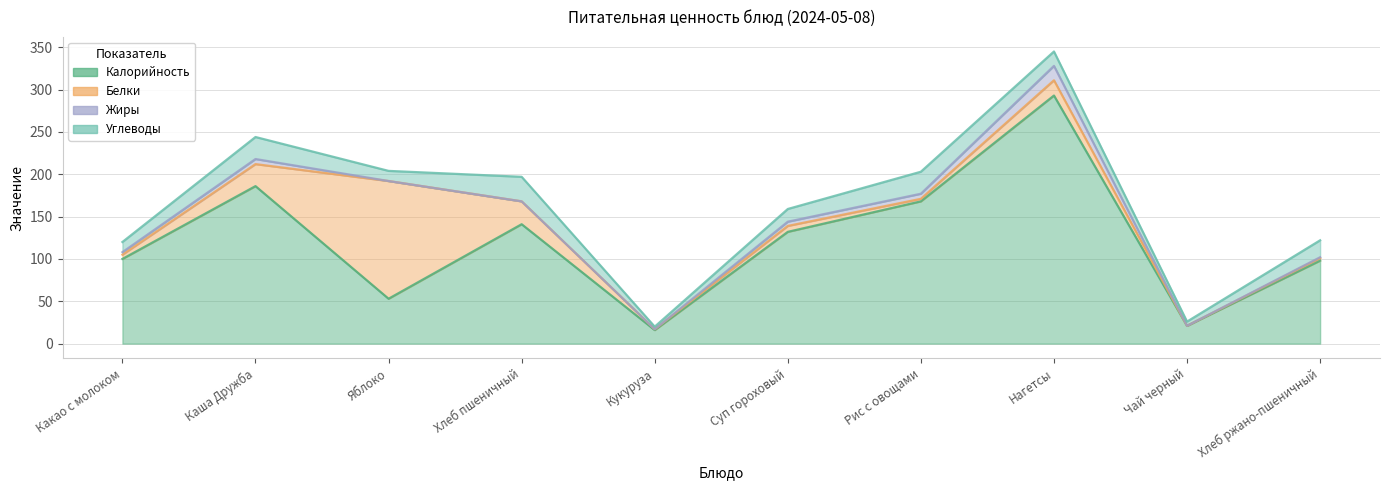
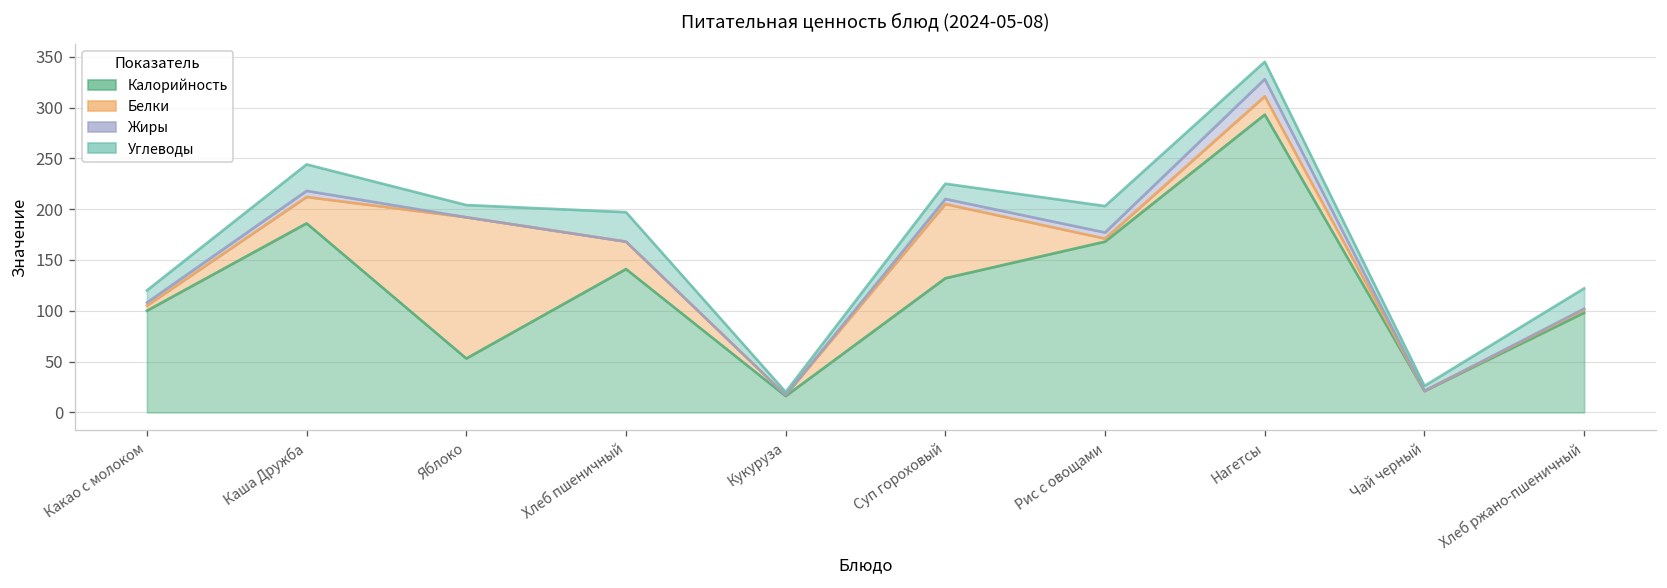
Белки, Суп гороховый: 10 -> 70
